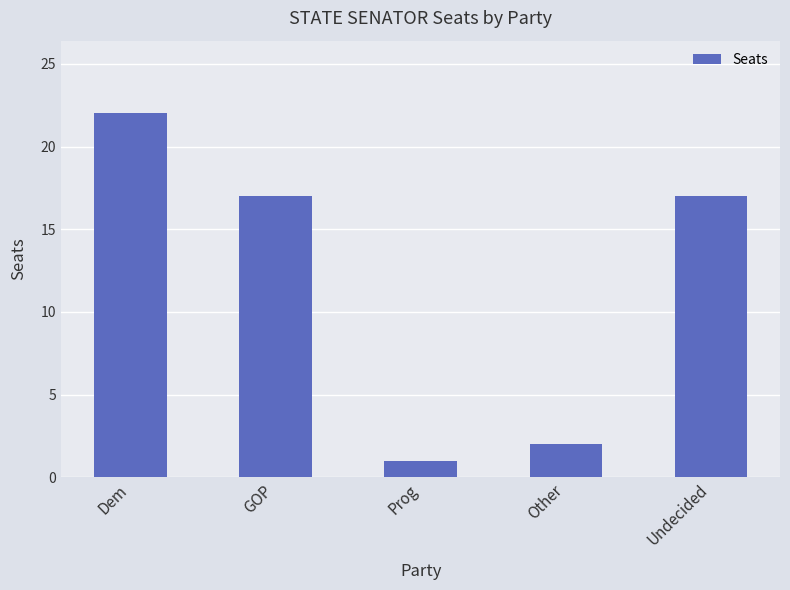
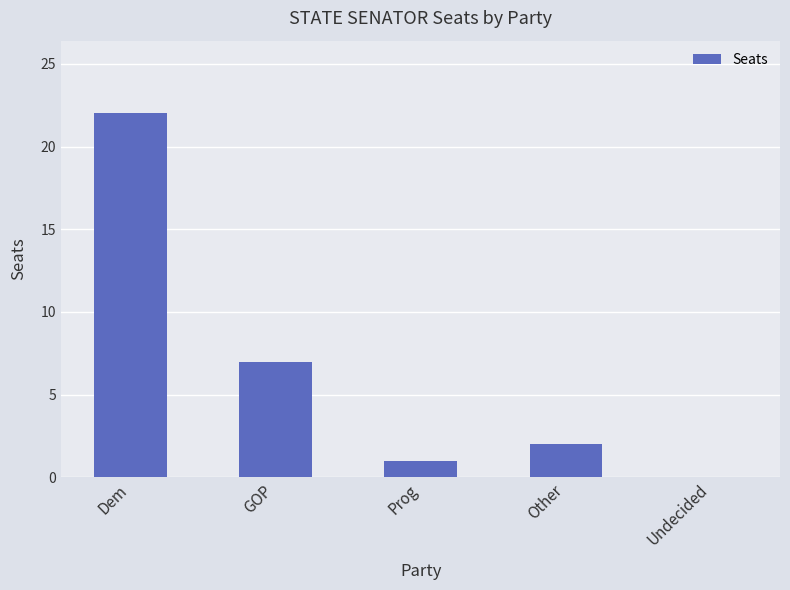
GOP: 17 -> 7
Undecided: 17 -> 0
